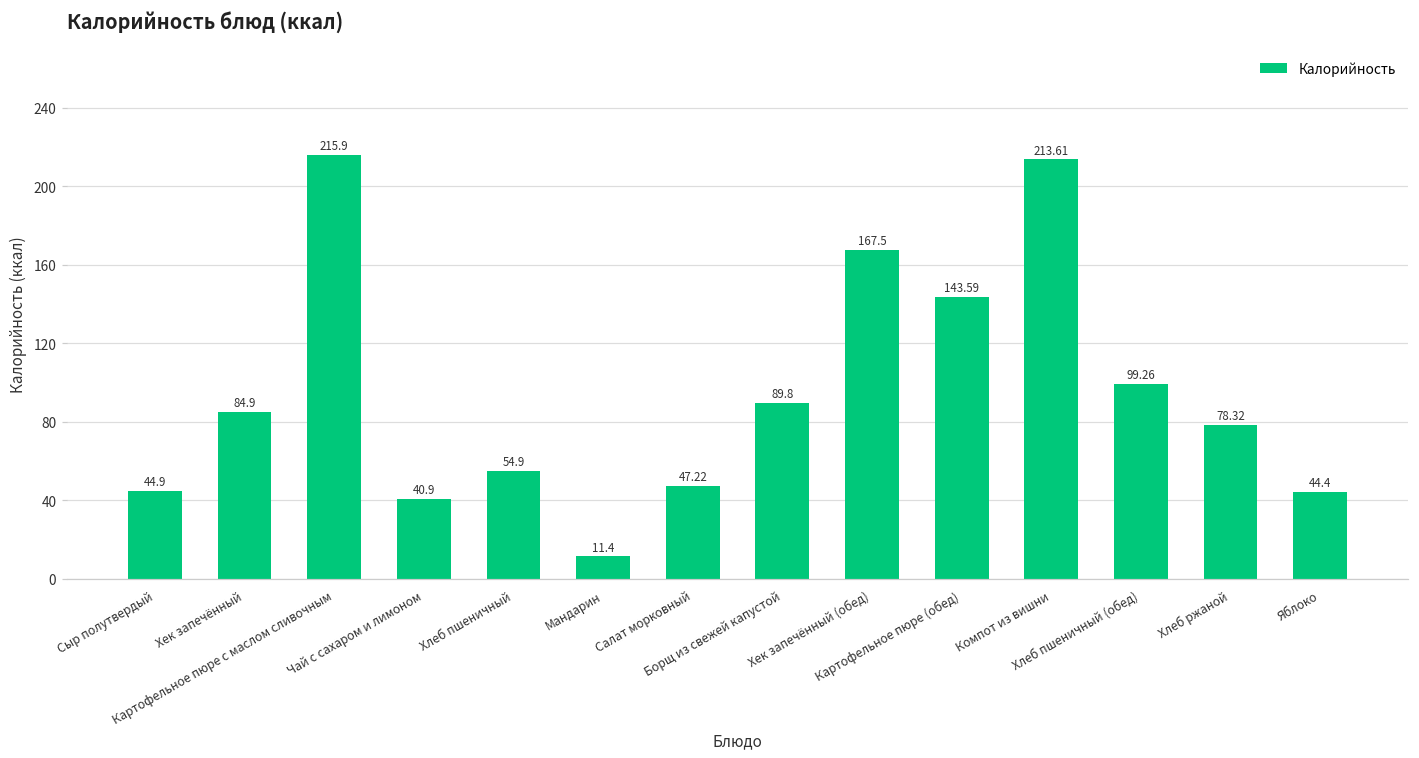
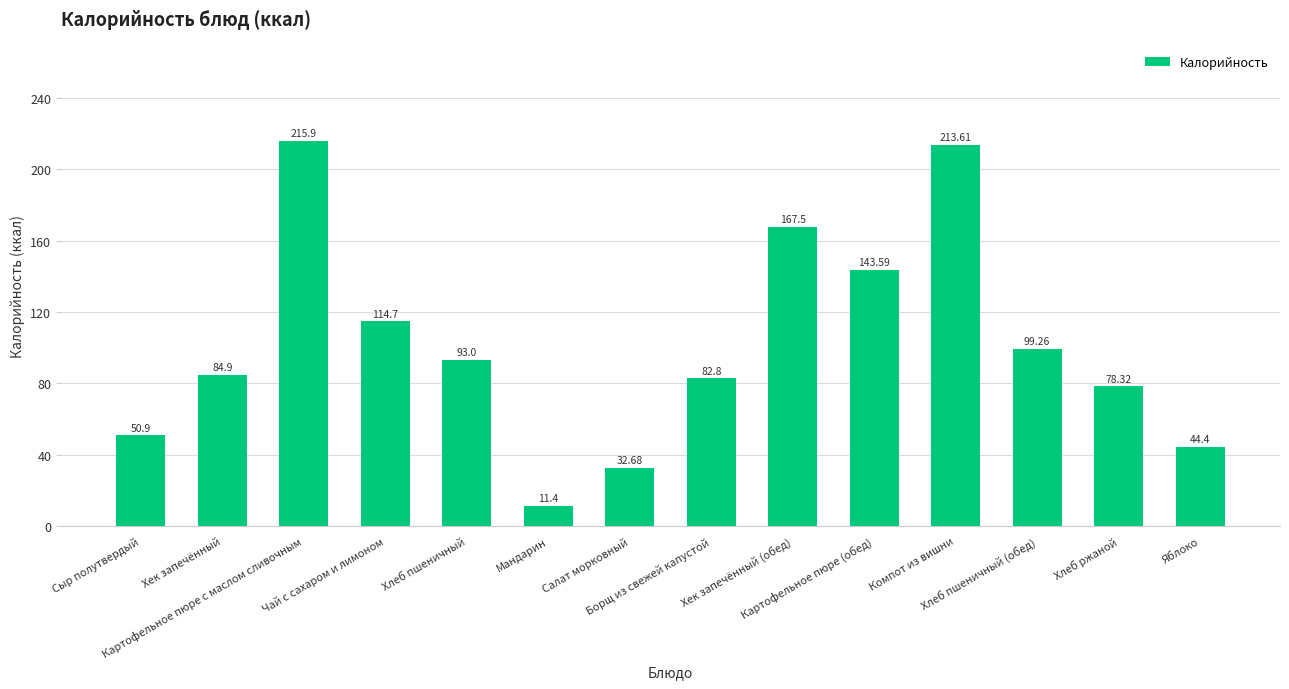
Сыр полутвердый: 44.9 -> 50.9
Чай с сахаром и лимоном: 40.9 -> 114.7
Хлеб пшеничный: 54.9 -> 93.0
Салат морковный: 47.22 -> 32.68
Борщ из свежей капустой: 89.8 -> 82.8
